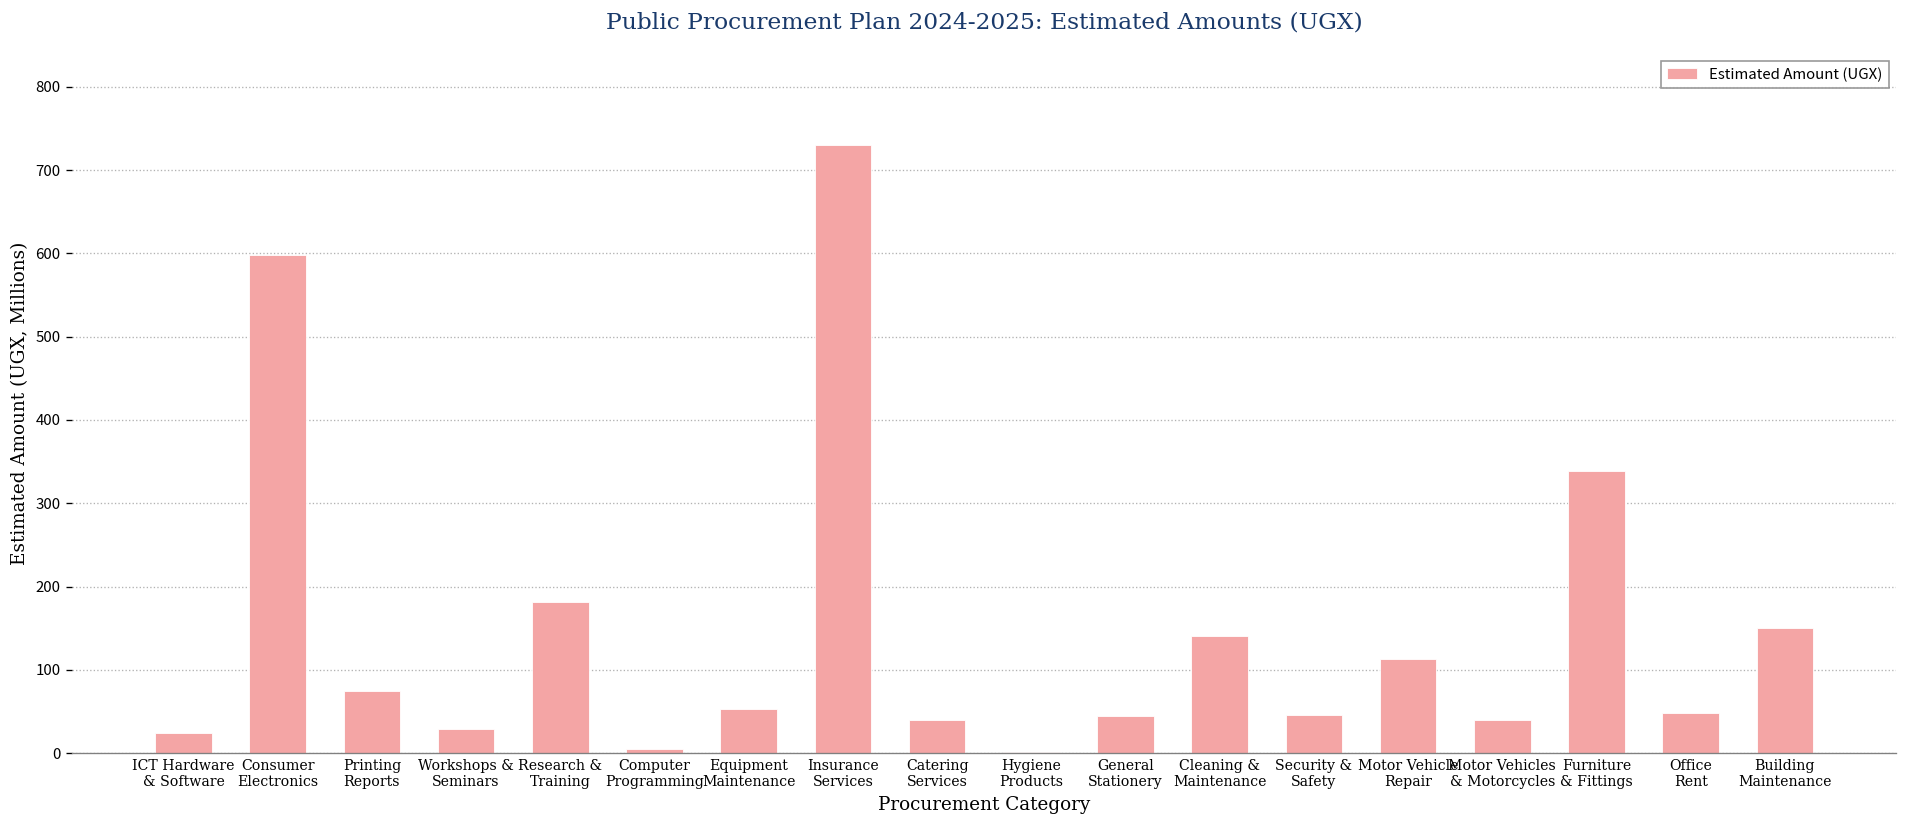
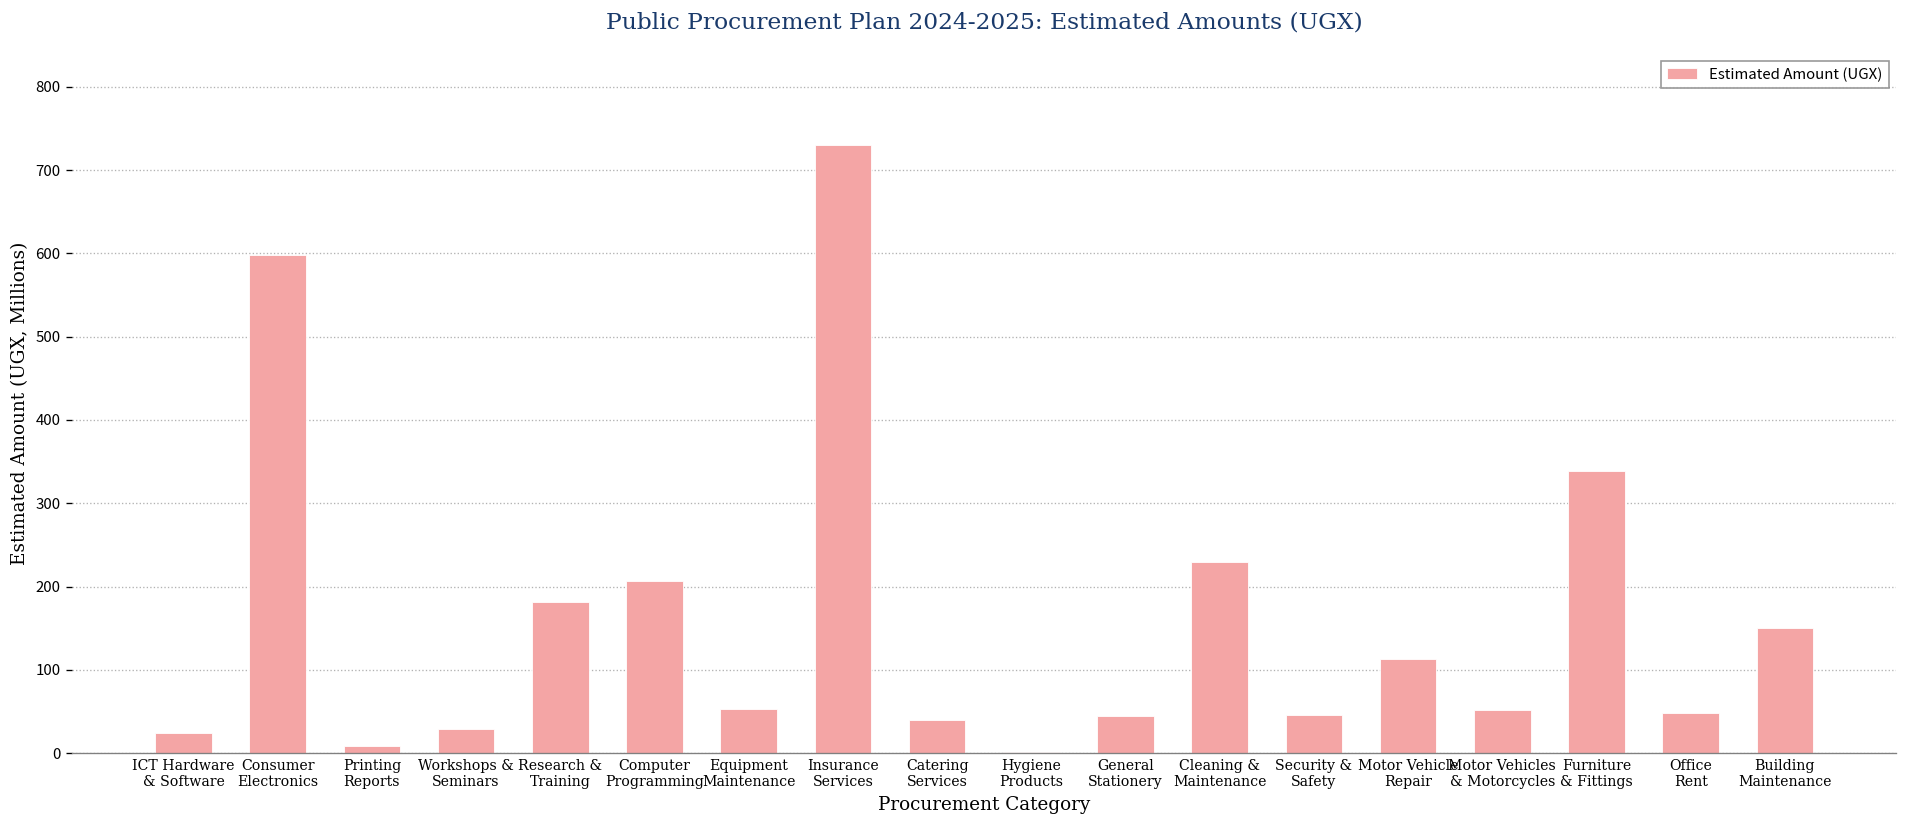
Printing Reports: 70 -> 10
Computer Programming: 10 -> 210
Cleaning & Maintenance: 140 -> 230
Motor Vehicles & Motorcycles: 40 -> 50
